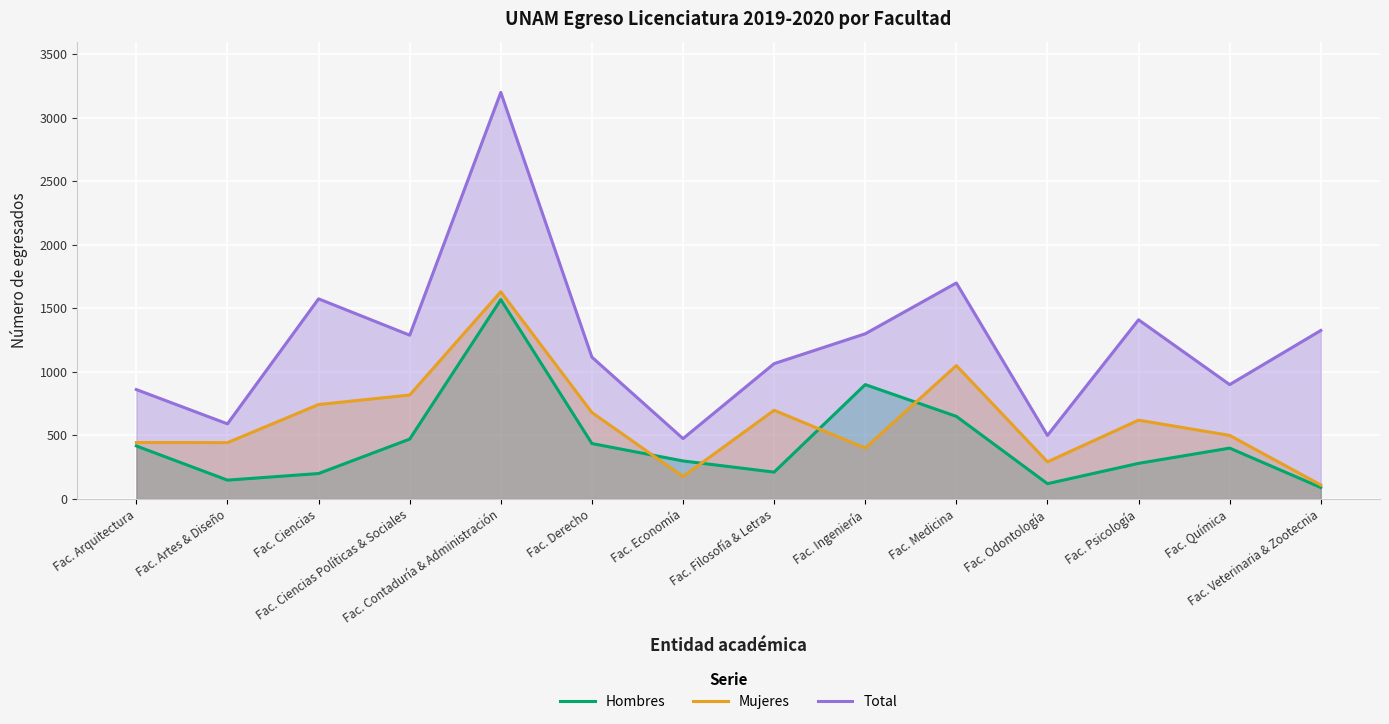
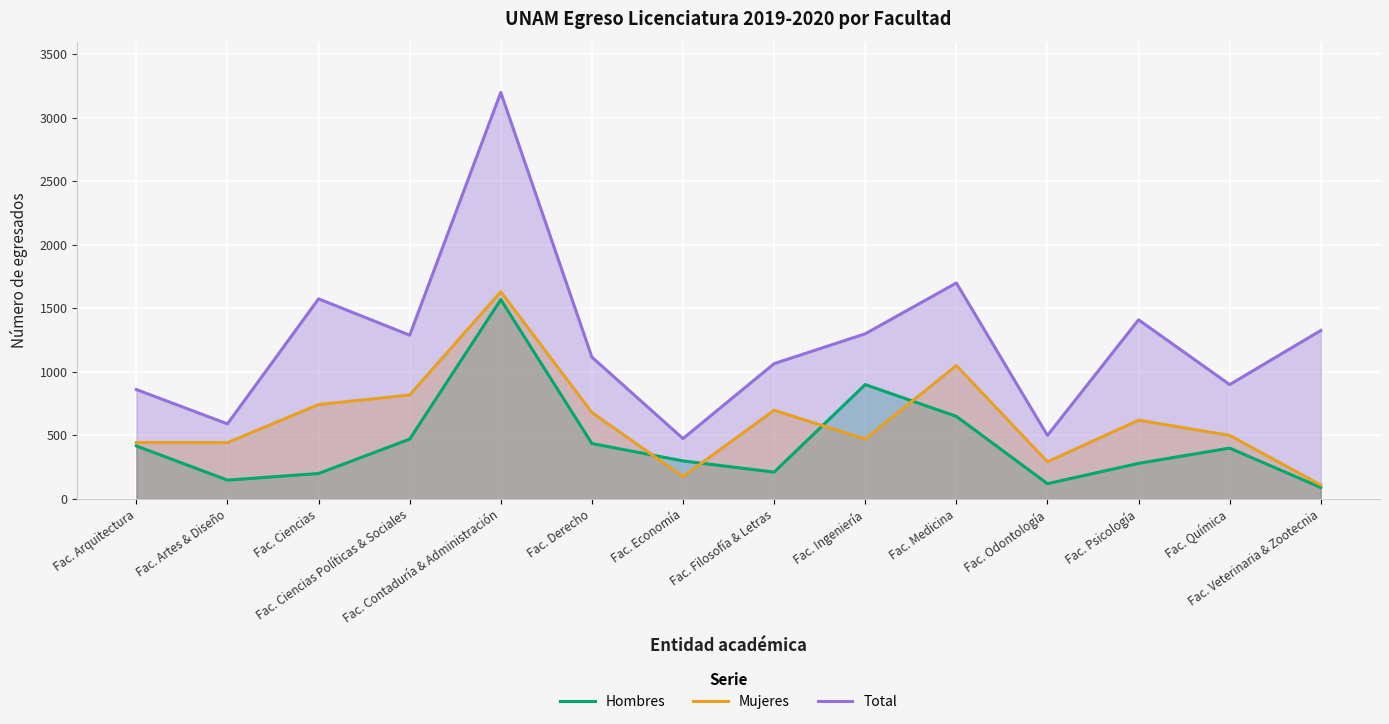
Mujeres, Fac. Ingeniería: 400 -> 470
